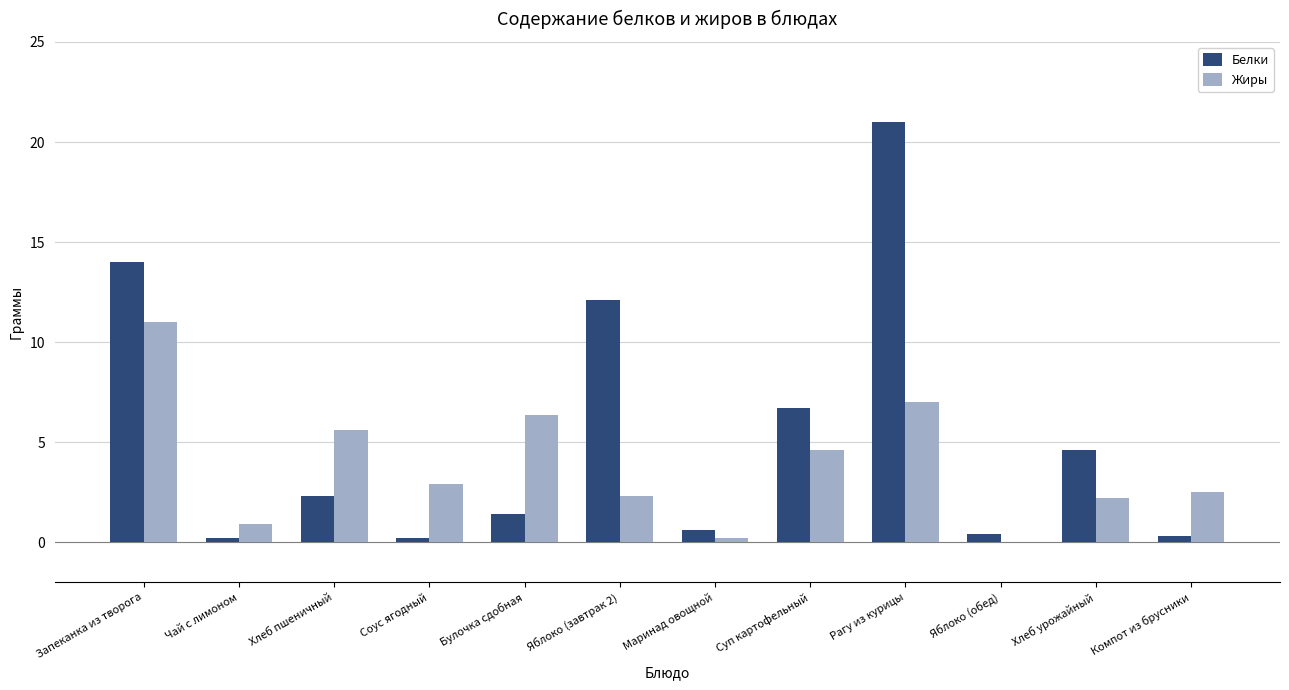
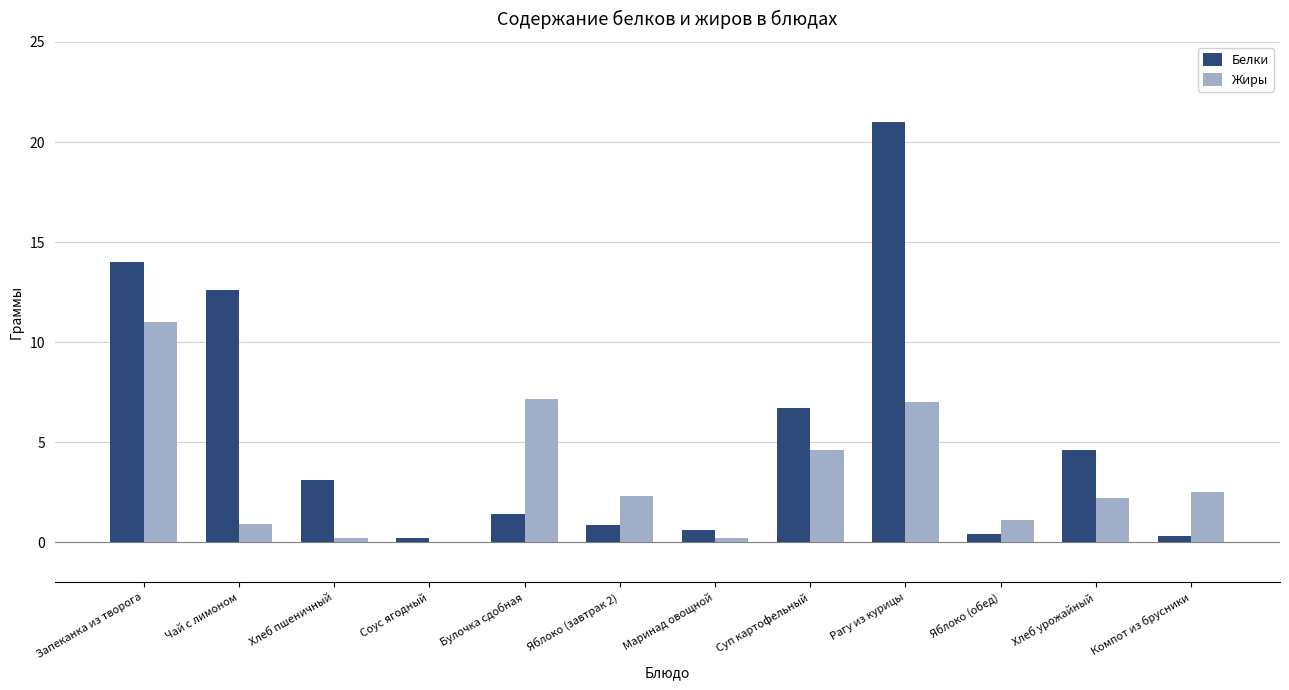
Белки, Чай с лимоном: 0.2 -> 12.6
Белки, Хлеб пшеничный: 2.3 -> 3.1
Жиры, Хлеб пшеничный: 5.6 -> 0.2
Жиры, Соус ягодный: 2.9 -> 0.0
Жиры, Булочка сдобная: 6.4 -> 7.2
Белки, Яблоко (завтрак 2): 12.1 -> 0.9
Жиры, Яблоко (обед): 0.0 -> 1.1
